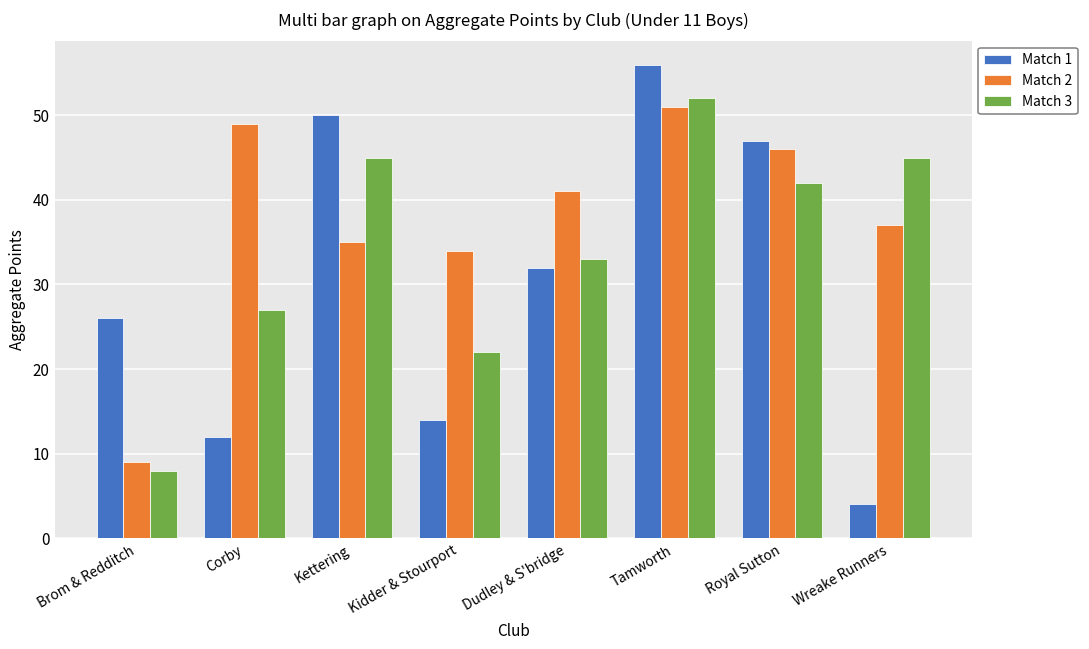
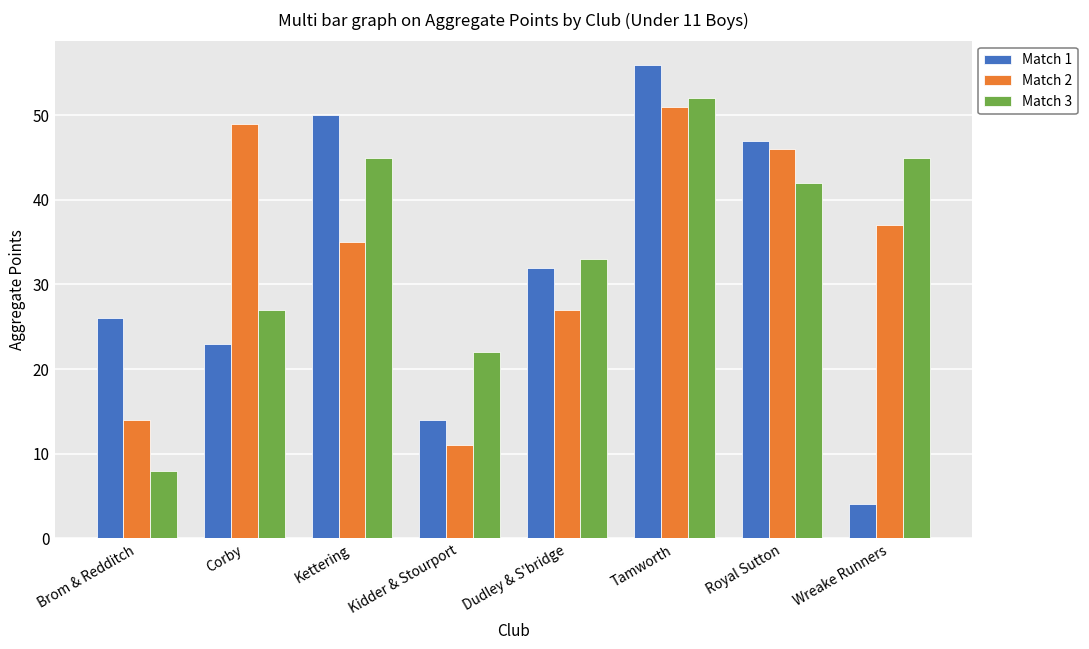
Match 2, Brom & Redditch: 9 -> 14
Match 1, Corby: 12 -> 23
Match 2, Kidder & Stourport: 34 -> 11
Match 2, Dudley & S'bridge: 41 -> 27
